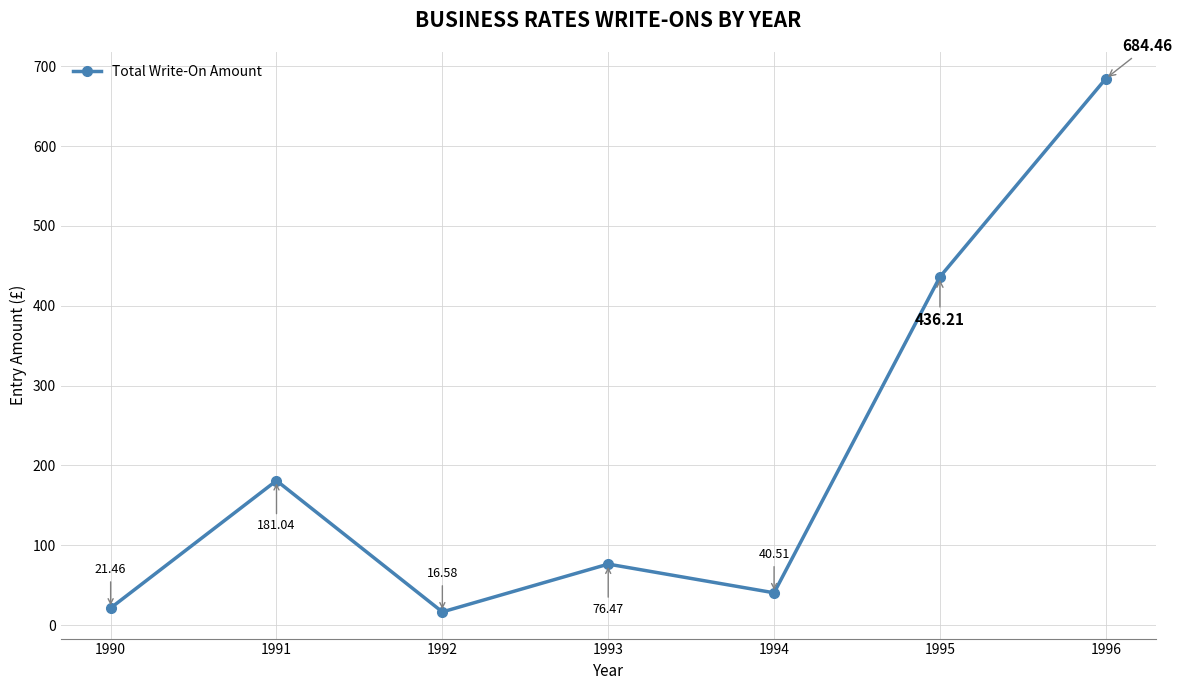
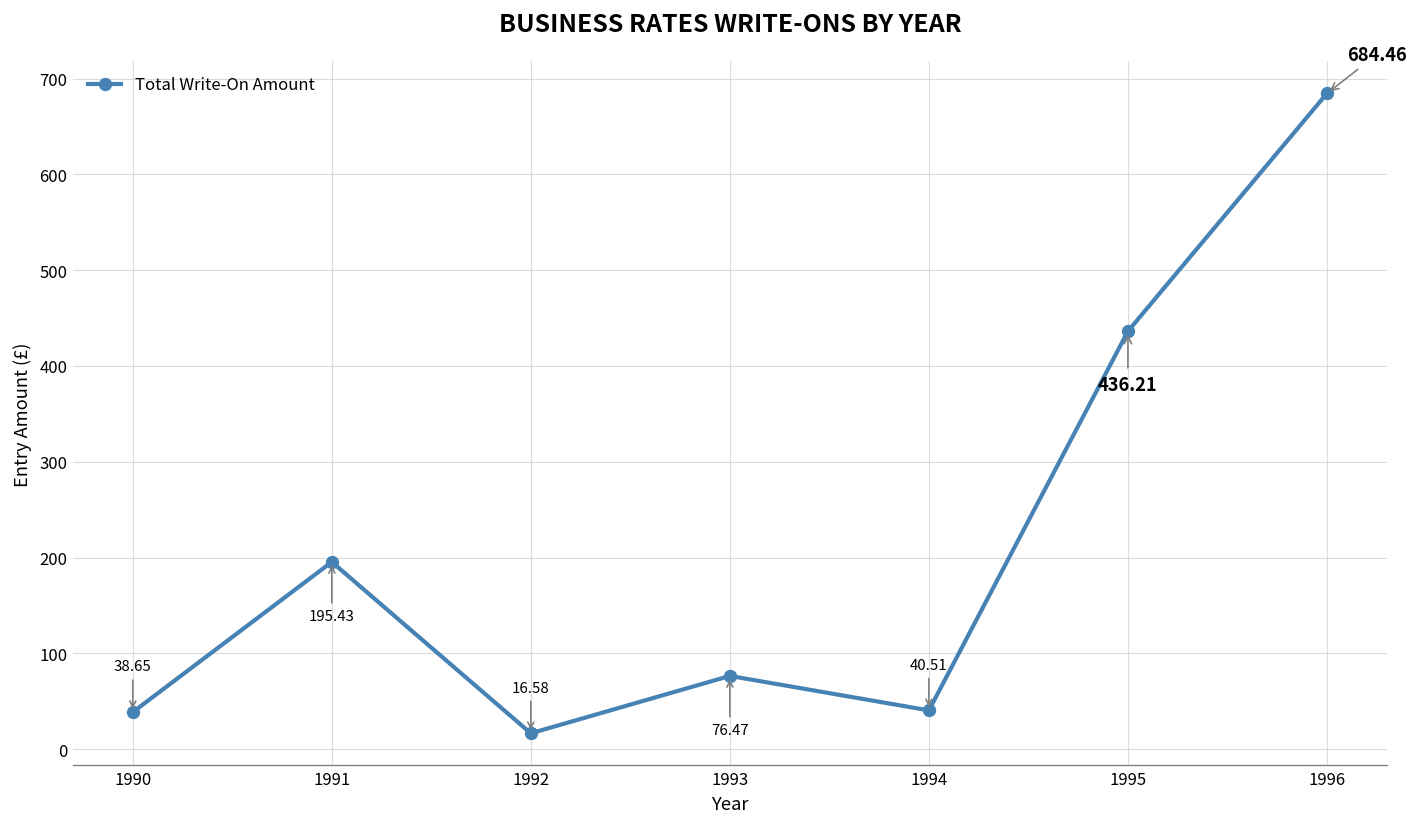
1990: 21.46 -> 38.65
1991: 181.04 -> 195.43
